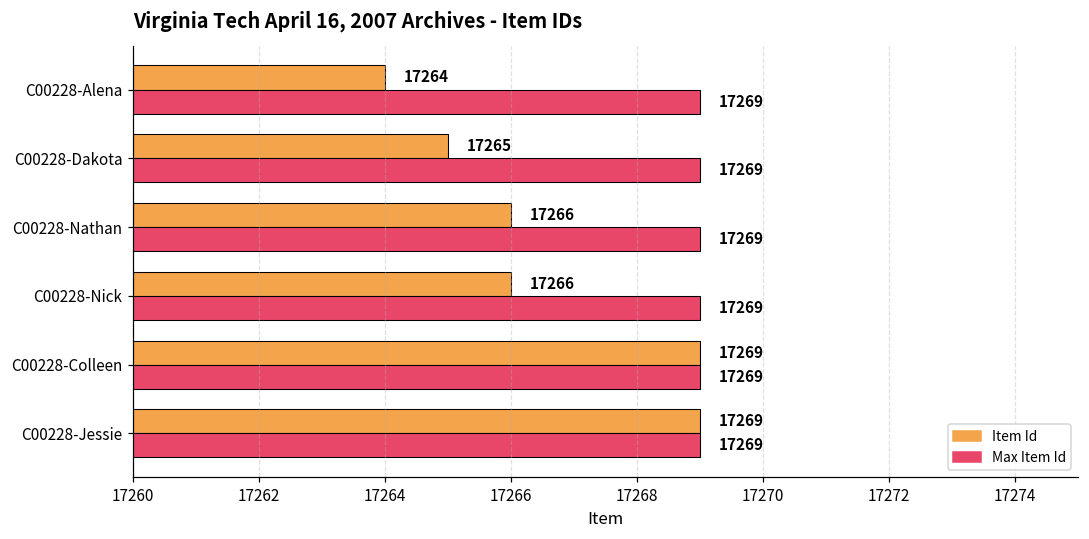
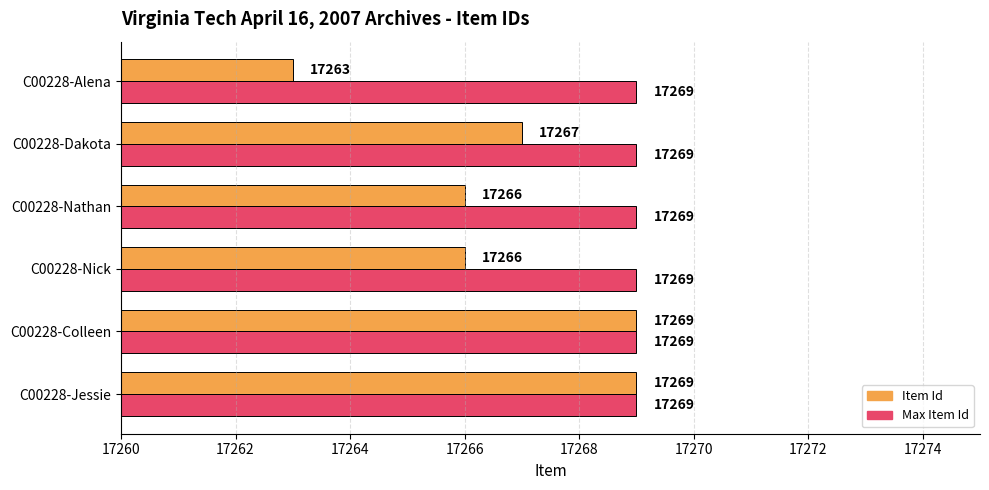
Item Id, C00228-Alena: 17264 -> 17263
Item Id, C00228-Dakota: 17265 -> 17267
